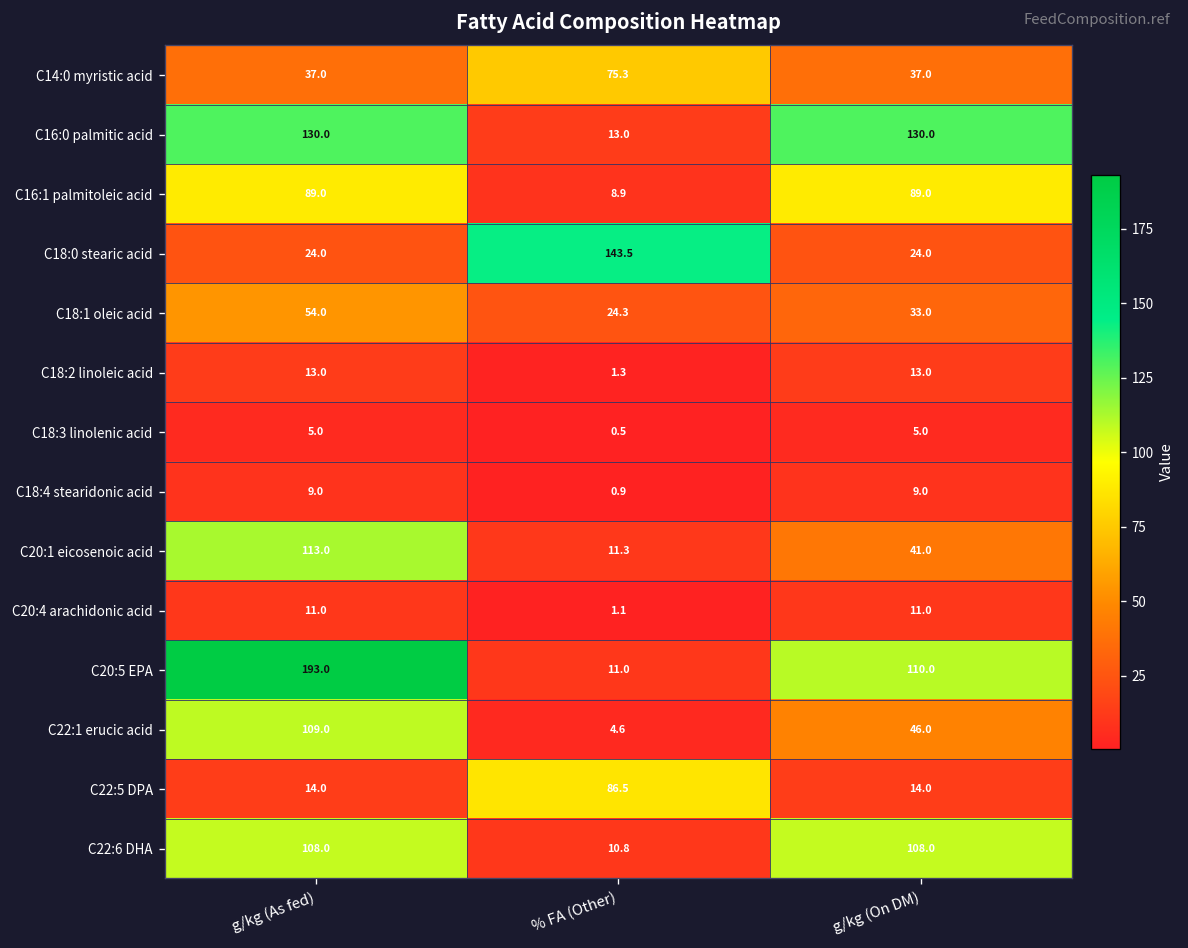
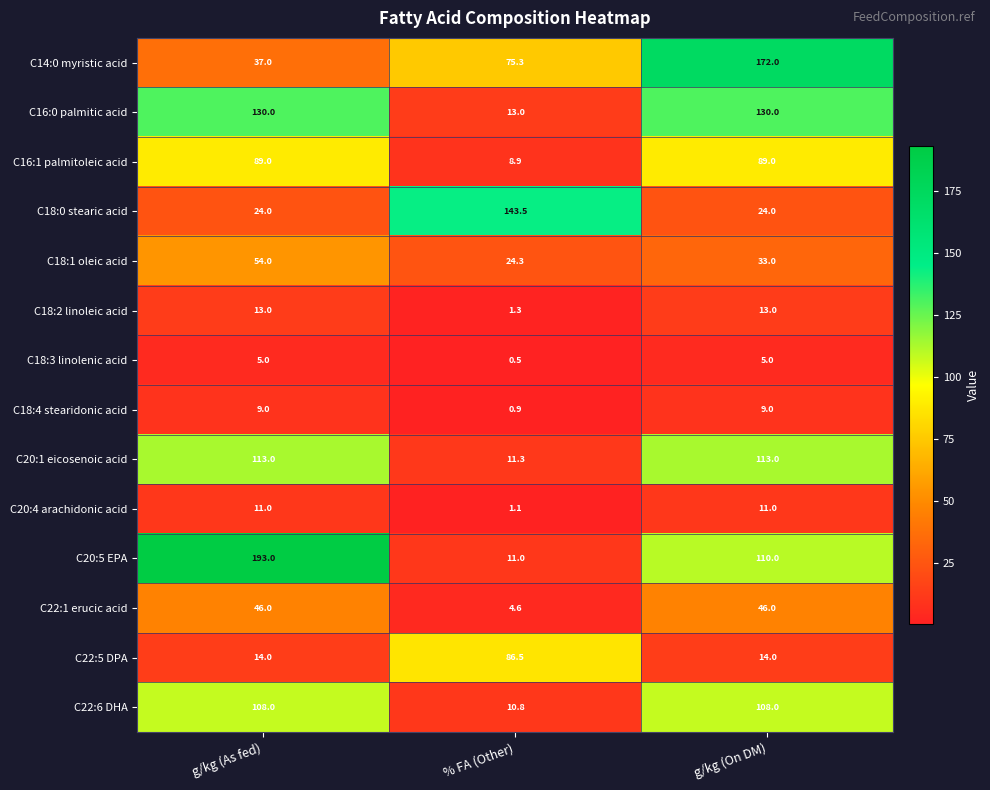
C14:0 myristic acid, g/kg (On DM): 37.0 -> 172.0
C20:1 eicosenoic acid, g/kg (On DM): 41.0 -> 113.0
C22:1 erucic acid, g/kg (As fed): 109.0 -> 46.0
